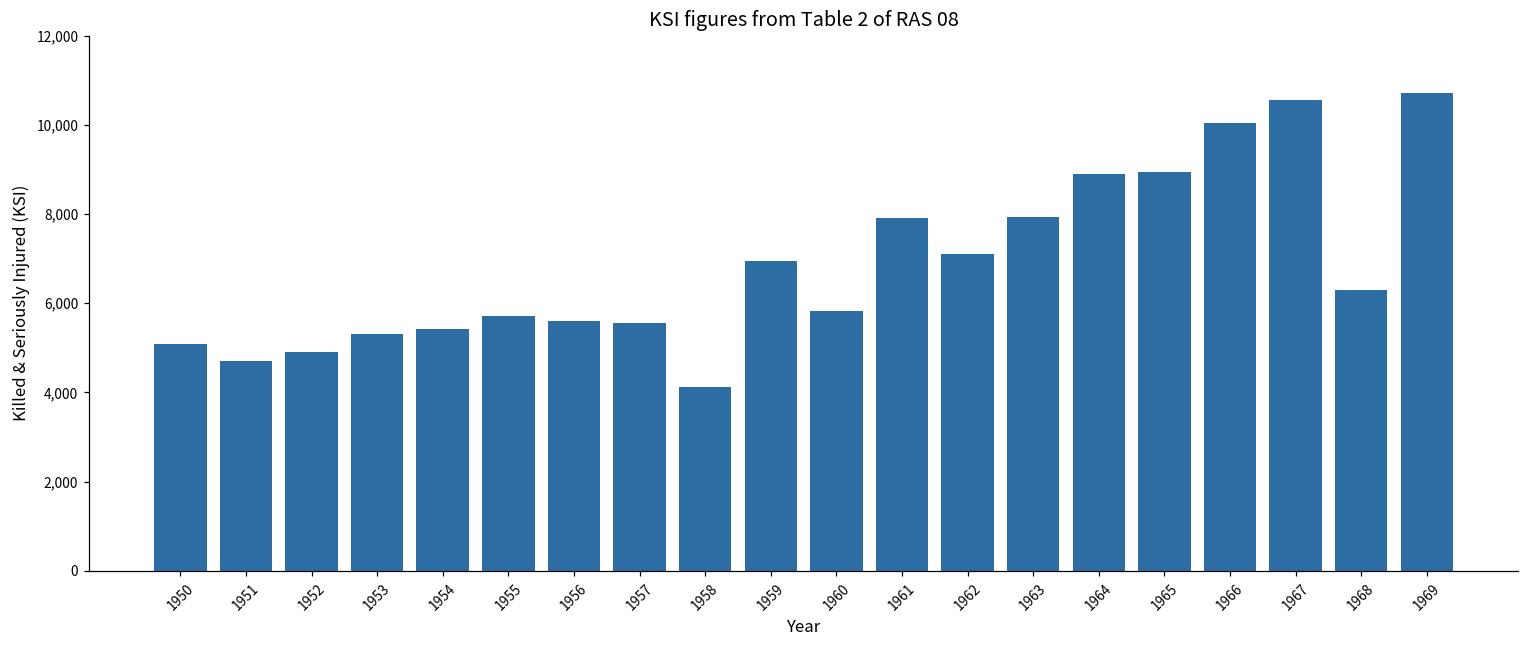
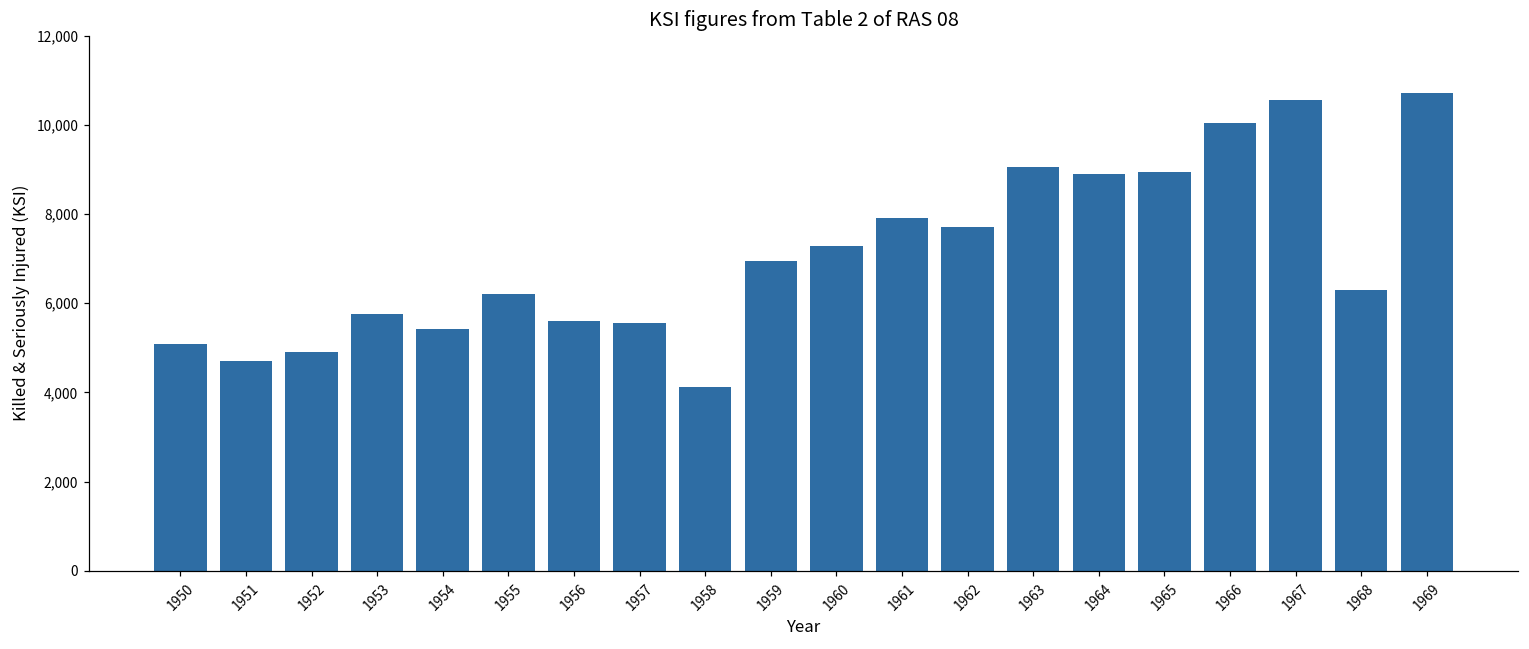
1953: 5,300 -> 5,700
1955: 5,700 -> 6,200
1960: 5,800 -> 7,300
1962: 7,100 -> 7,700
1963: 7,900 -> 9,100
